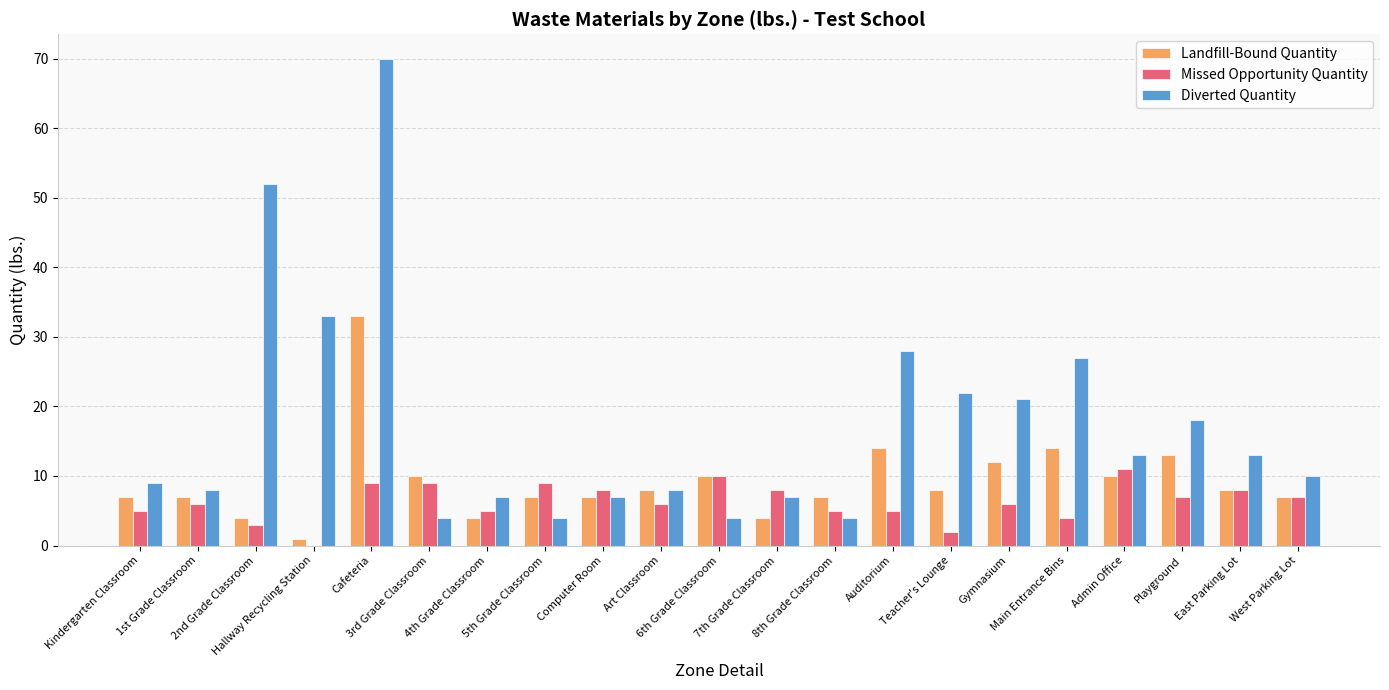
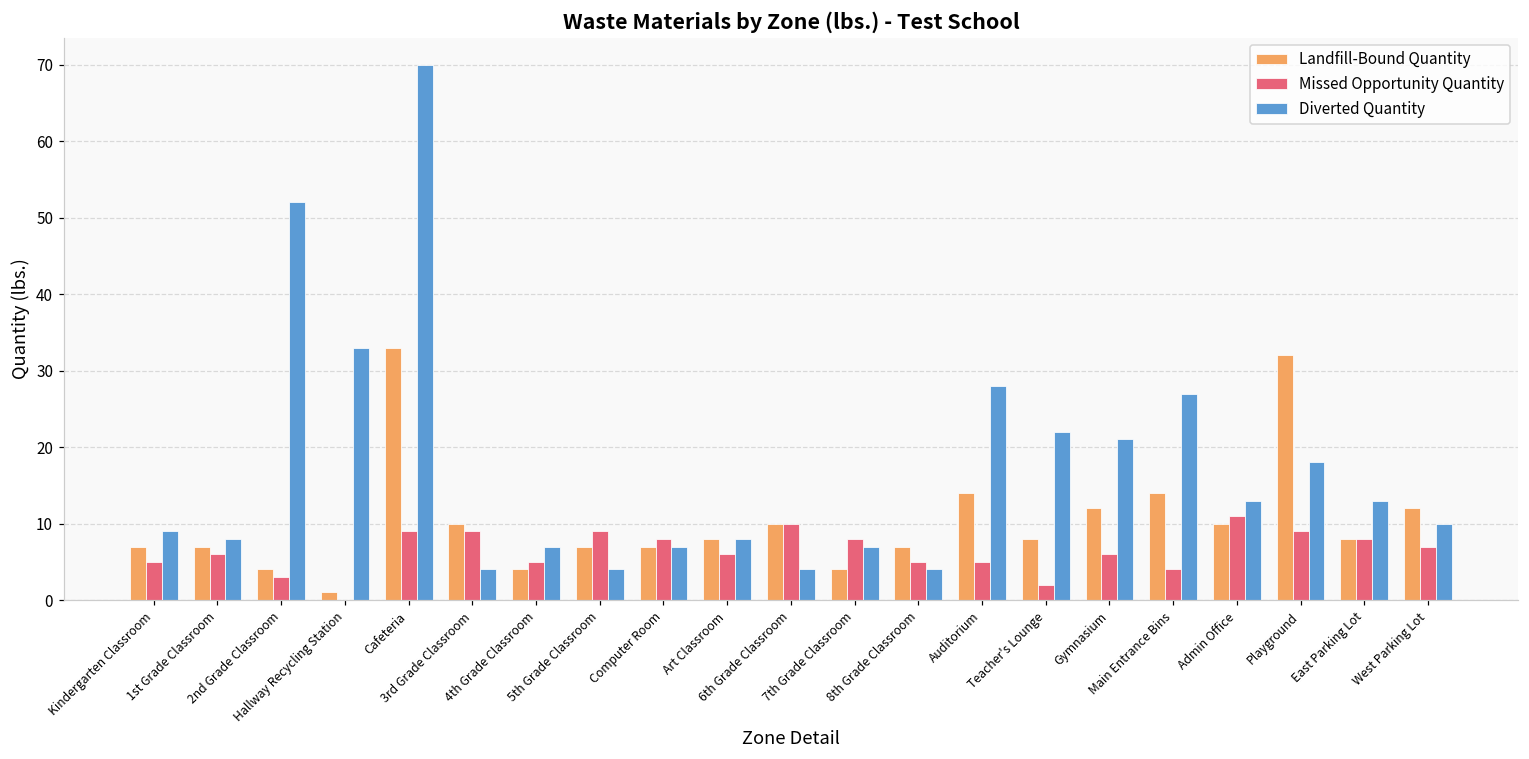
Landfill-Bound Quantity, Playground: 13 -> 32
Missed Opportunity Quantity, Playground: 7 -> 9
Landfill-Bound Quantity, West Parking Lot: 7 -> 12
